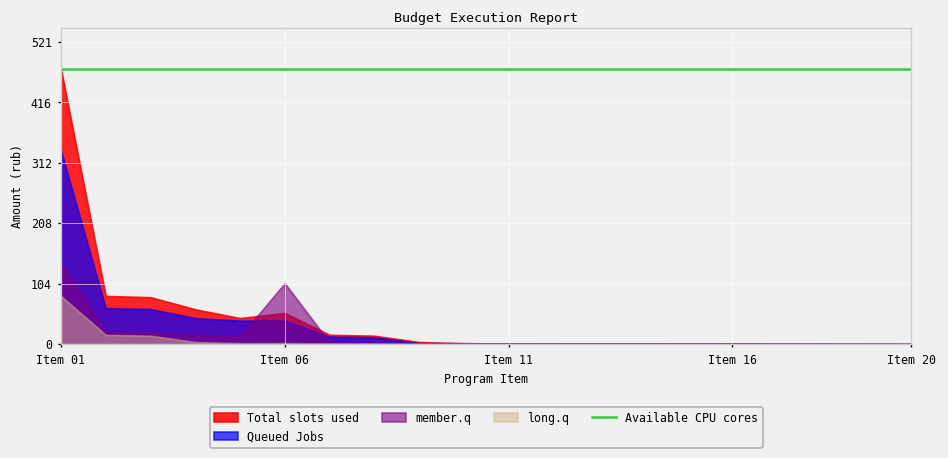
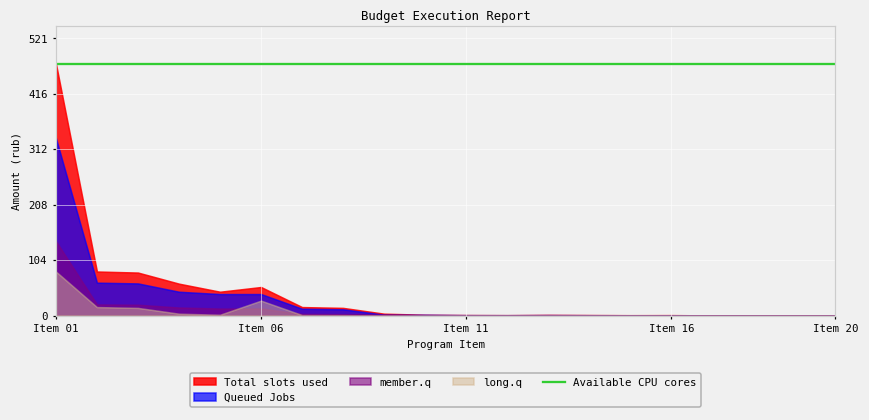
member.q, Item 06: 100 -> 10
long.q, Item 06: 0 -> 30
